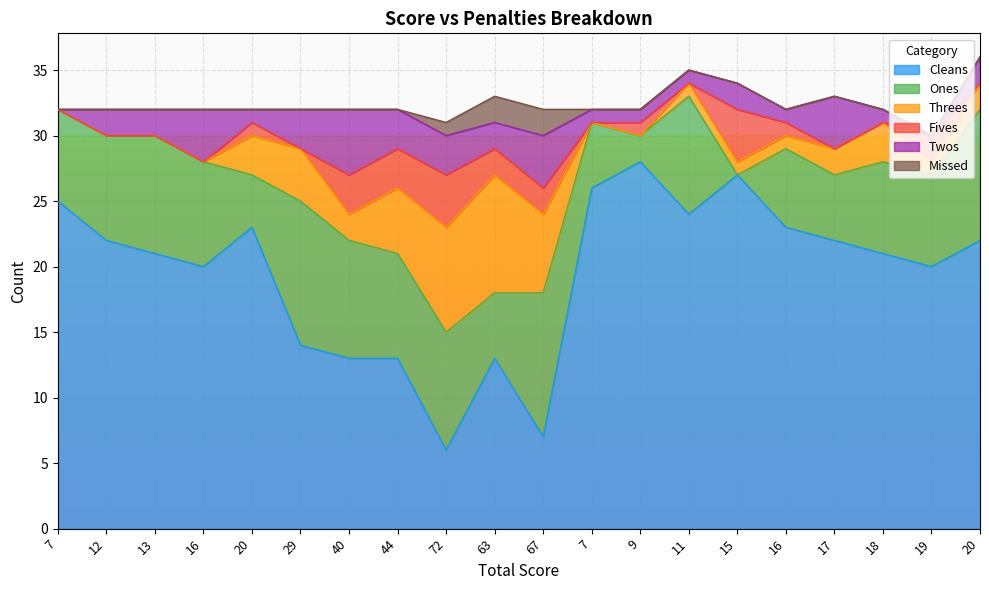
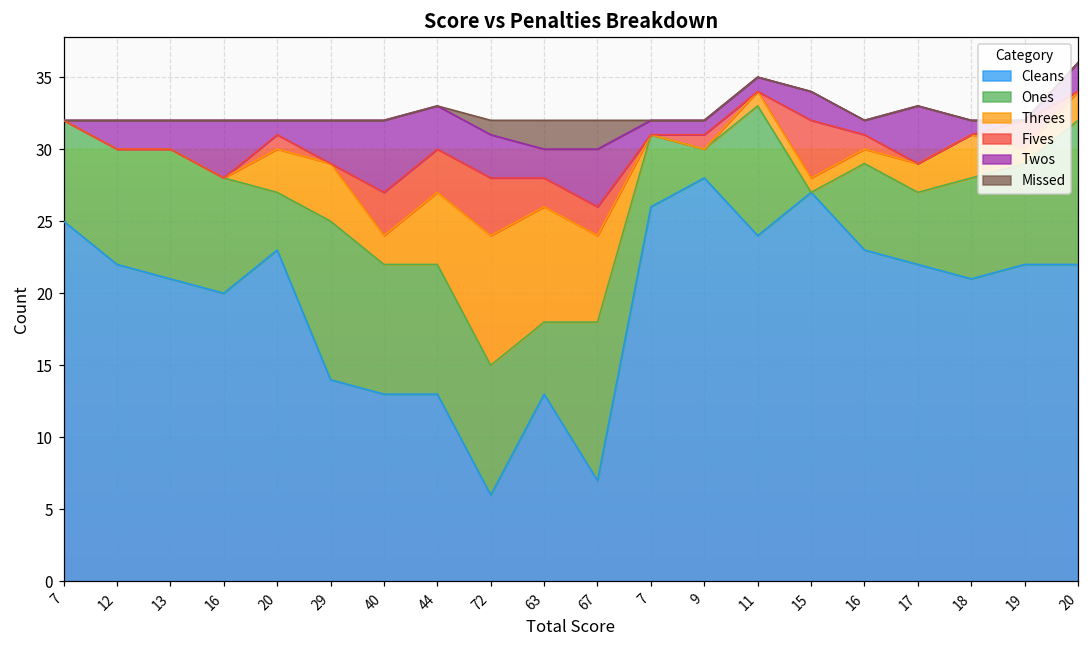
Ones, 44: 8 -> 9
Threes, 72: 8 -> 9
Threes, 63: 9 -> 8
Cleans, 19: 20 -> 22
